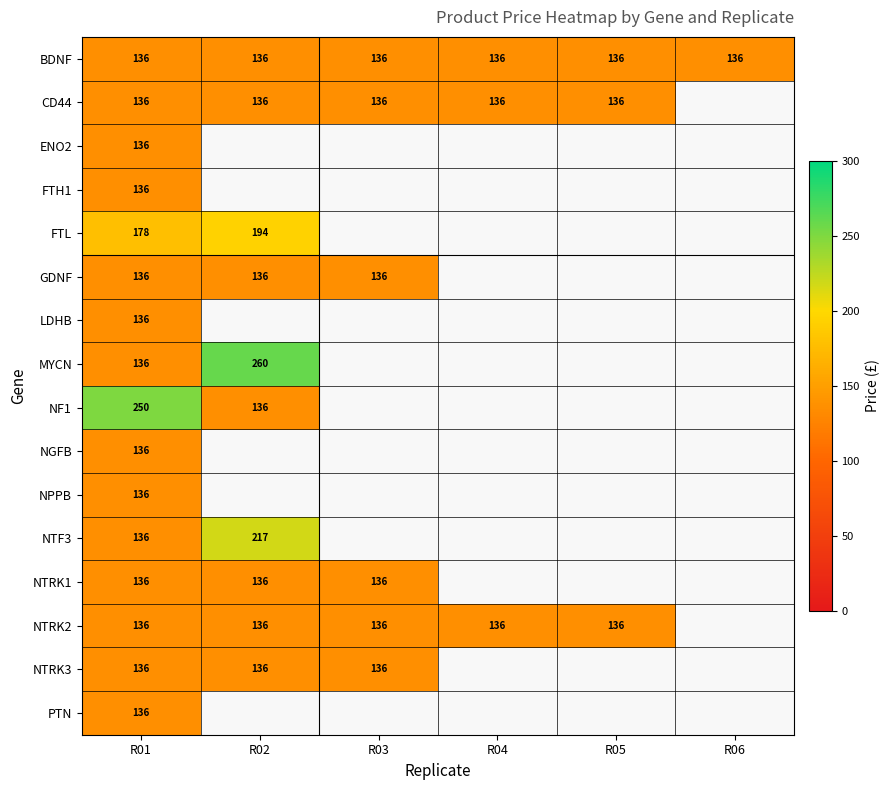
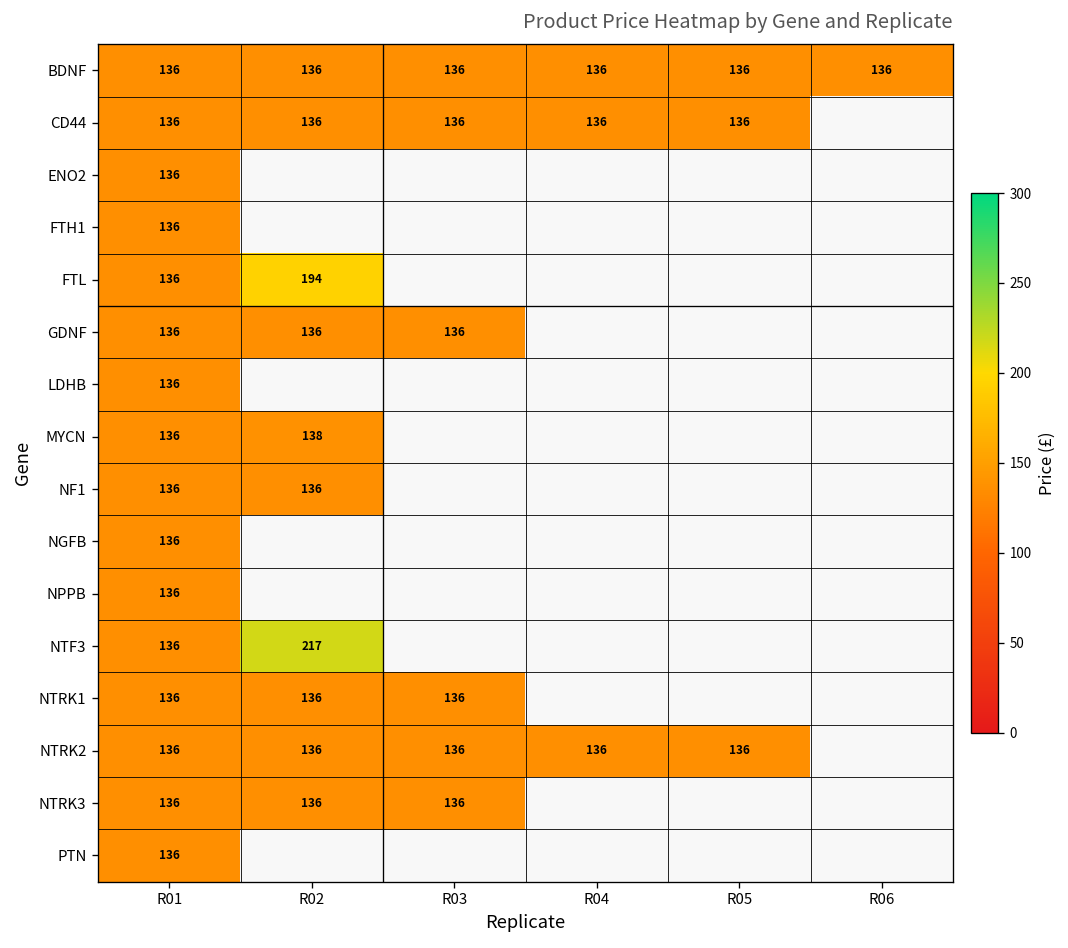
FTL, R01: 178 -> 136
MYCN, R02: 260 -> 138
NF1, R01: 250 -> 136
